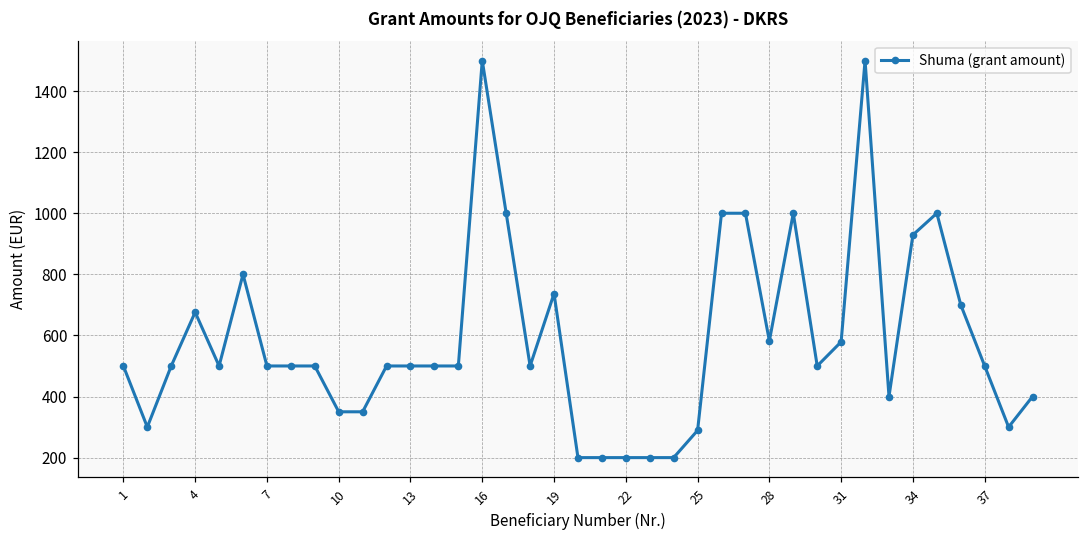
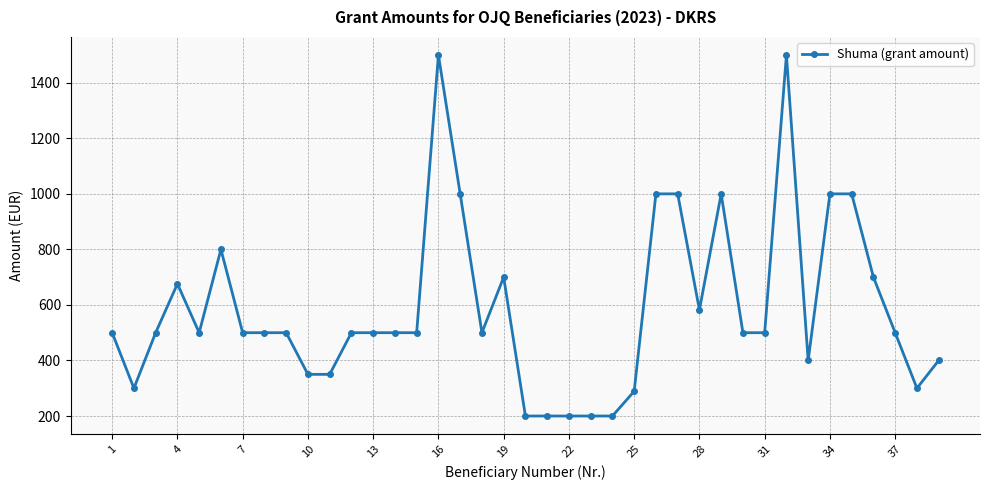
19: 740 -> 700
31: 580 -> 500
34: 930 -> 1000
